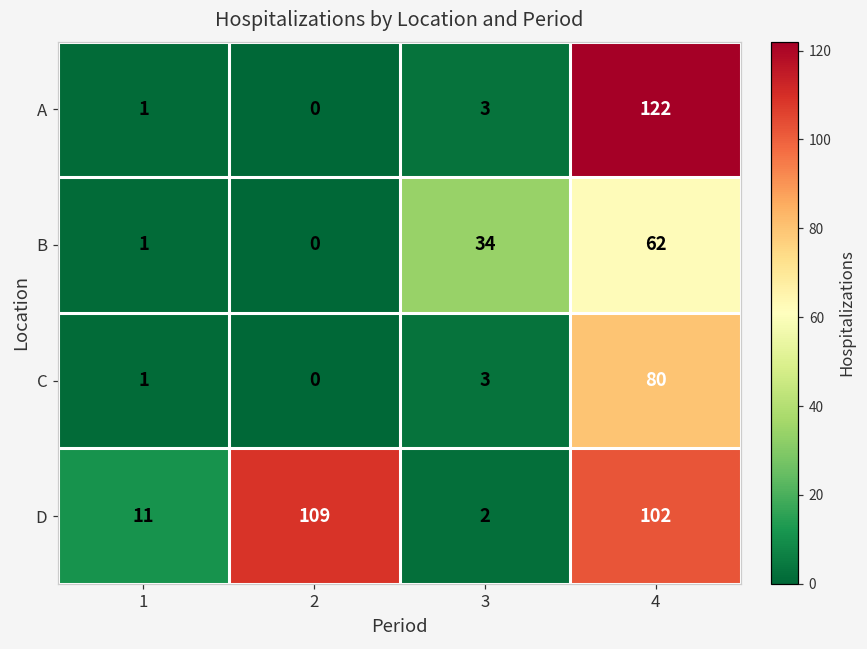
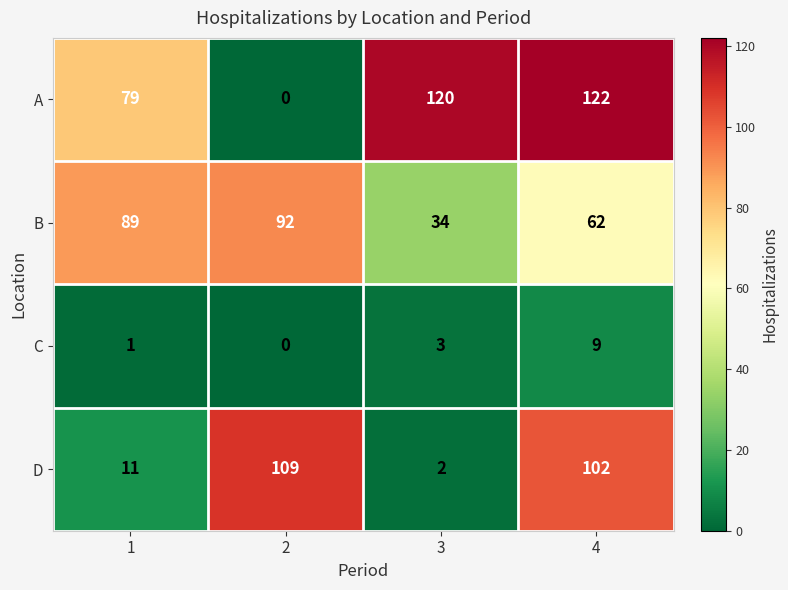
A, 1: 1 -> 79
A, 3: 3 -> 120
B, 1: 1 -> 89
B, 2: 0 -> 92
C, 4: 80 -> 9
